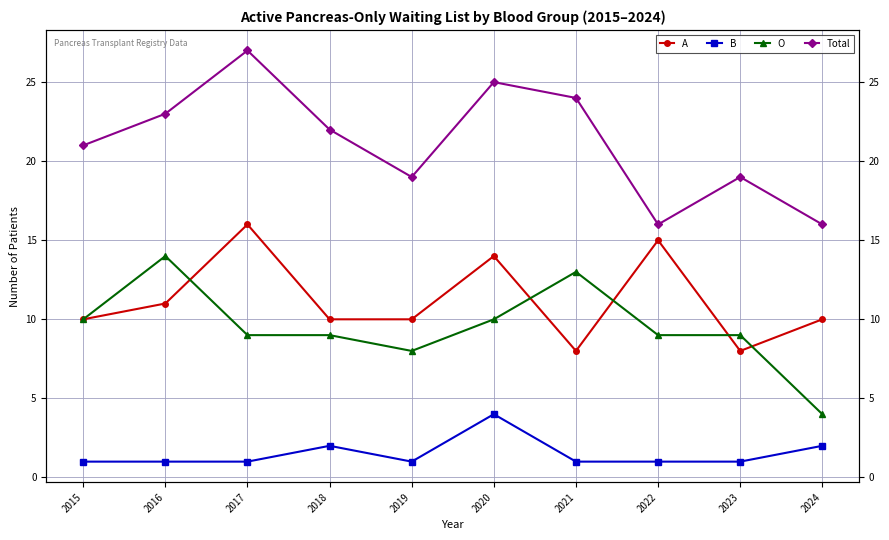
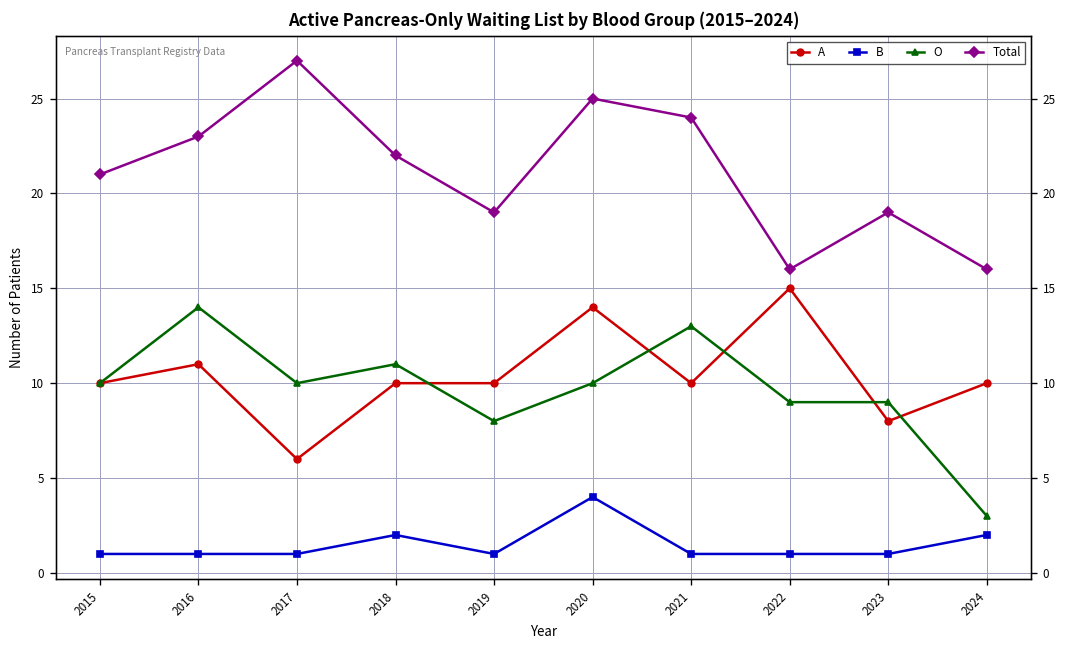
A, 2017: 16 -> 6
O, 2017: 9 -> 10
O, 2018: 9 -> 11
A, 2021: 8 -> 10
O, 2024: 4 -> 3
